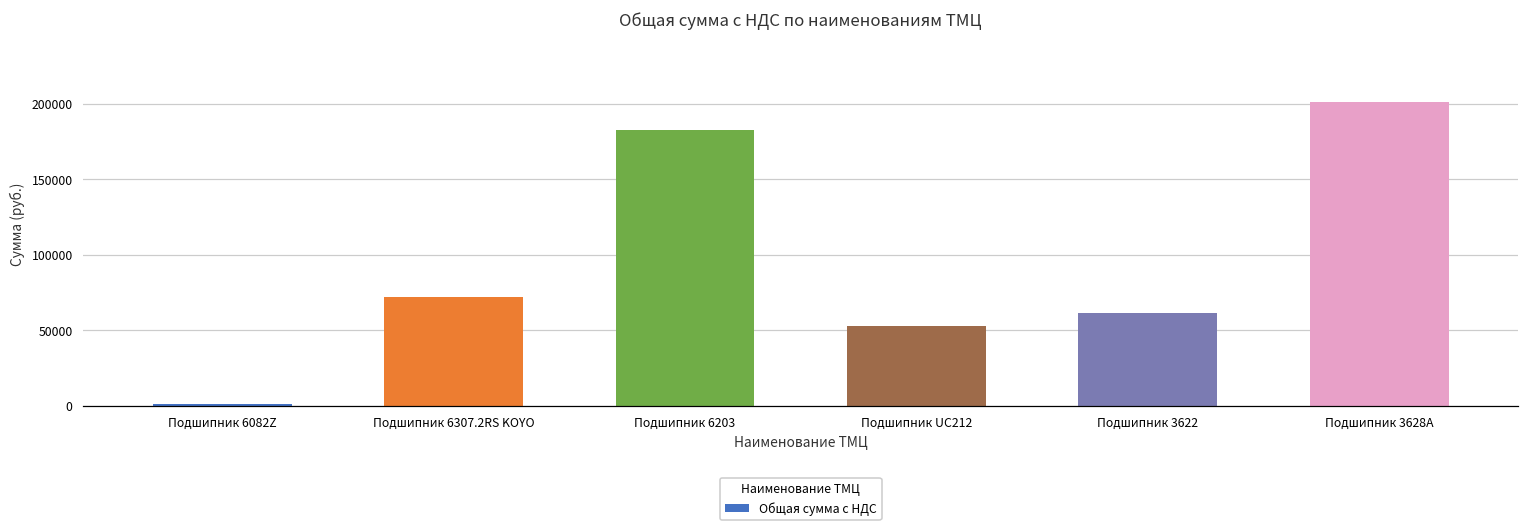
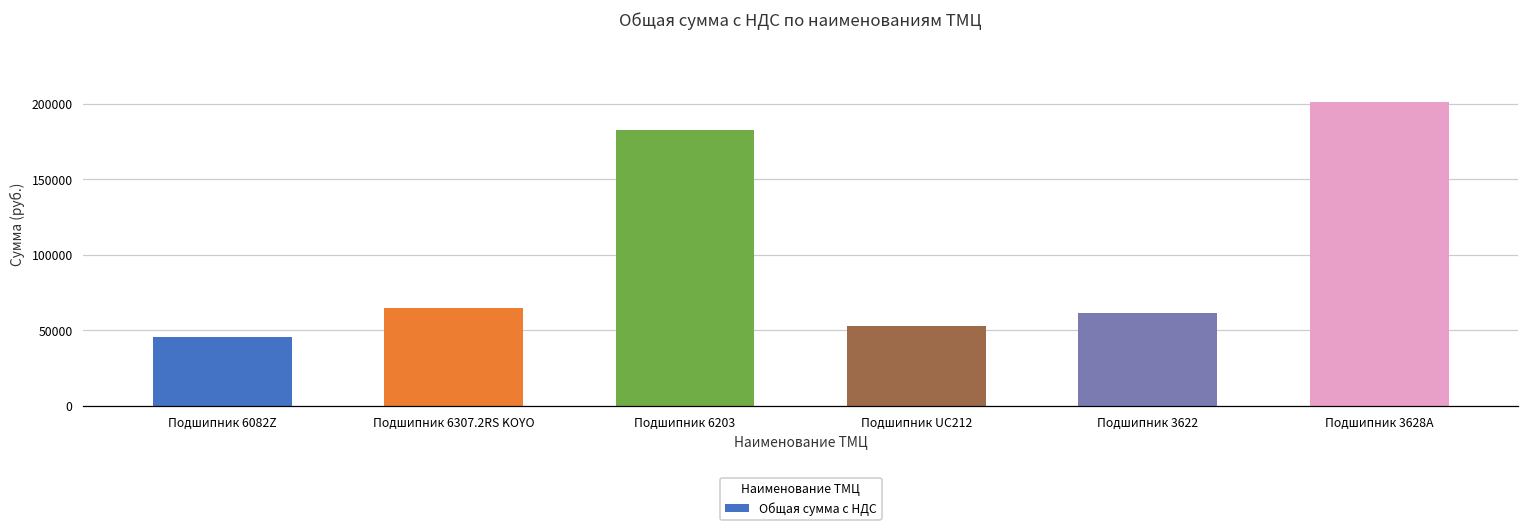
Подшипник 6082Z: 1000 -> 45000
Подшипник 6307.2RS KOYO: 72000 -> 65000
